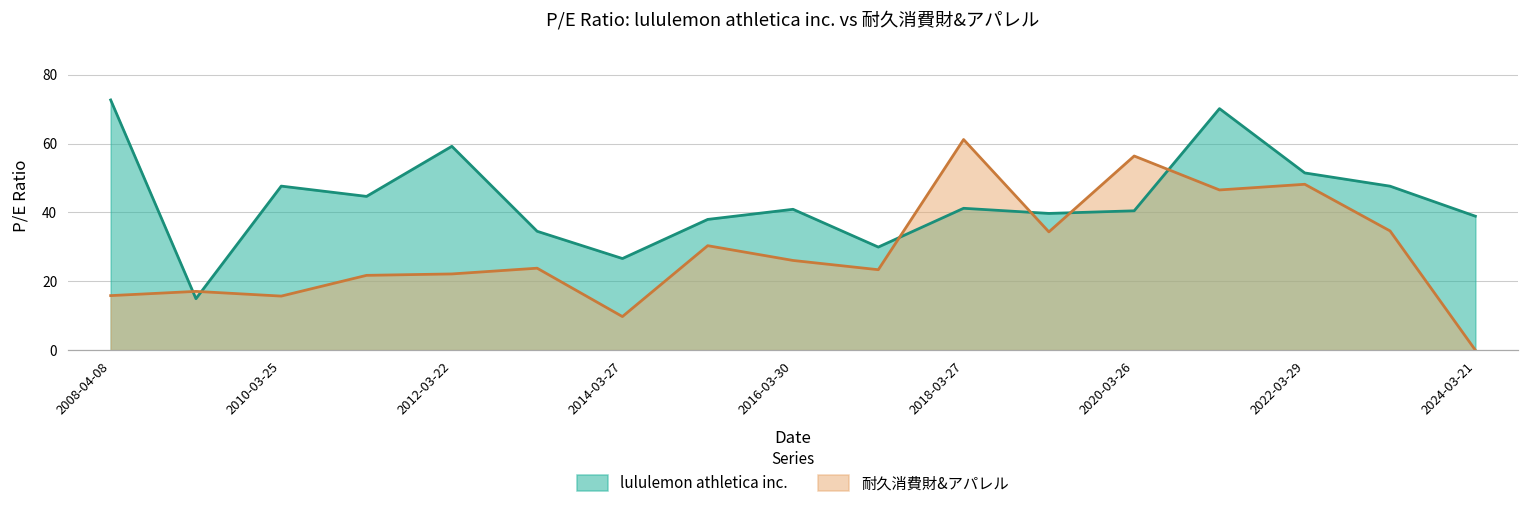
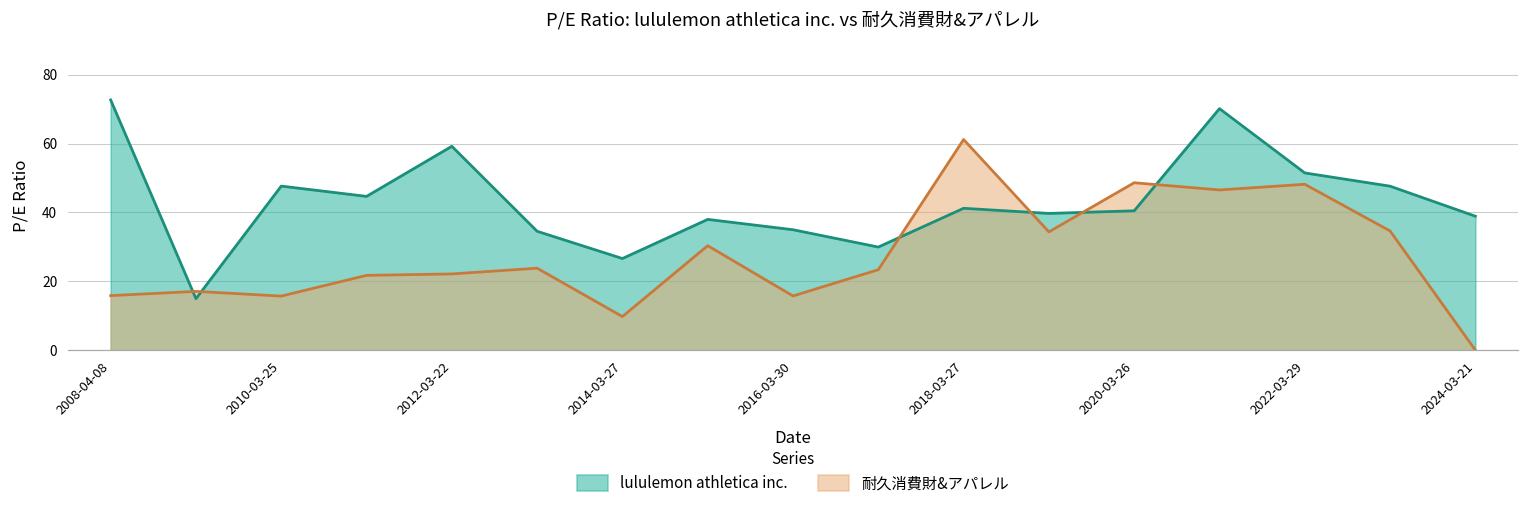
lululemon athletica inc., 2016-03-30: 41 -> 35
耐久消費財&アパレル, 2016-03-30: 26 -> 16
耐久消費財&アパレル, 2020-03-26: 56 -> 49
